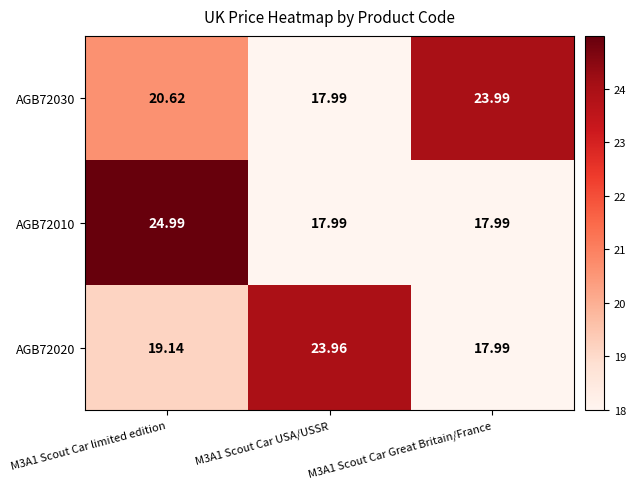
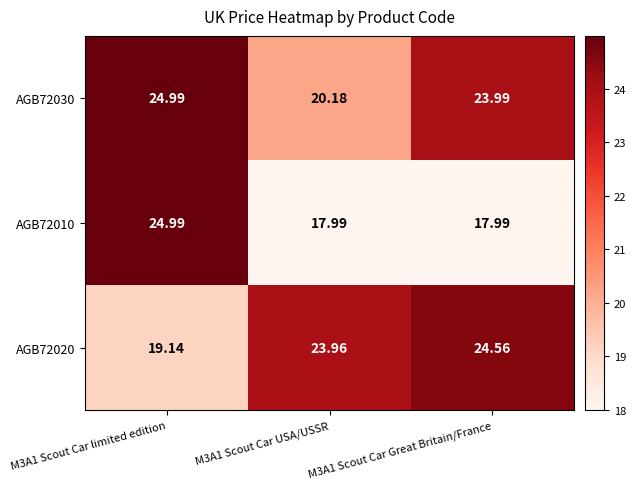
AGB72030, M3A1 Scout Car limited edition: 20.62 -> 24.99
AGB72030, M3A1 Scout Car USA/USSR: 17.99 -> 20.18
AGB72020, M3A1 Scout Car Great Britain/France: 17.99 -> 24.56
